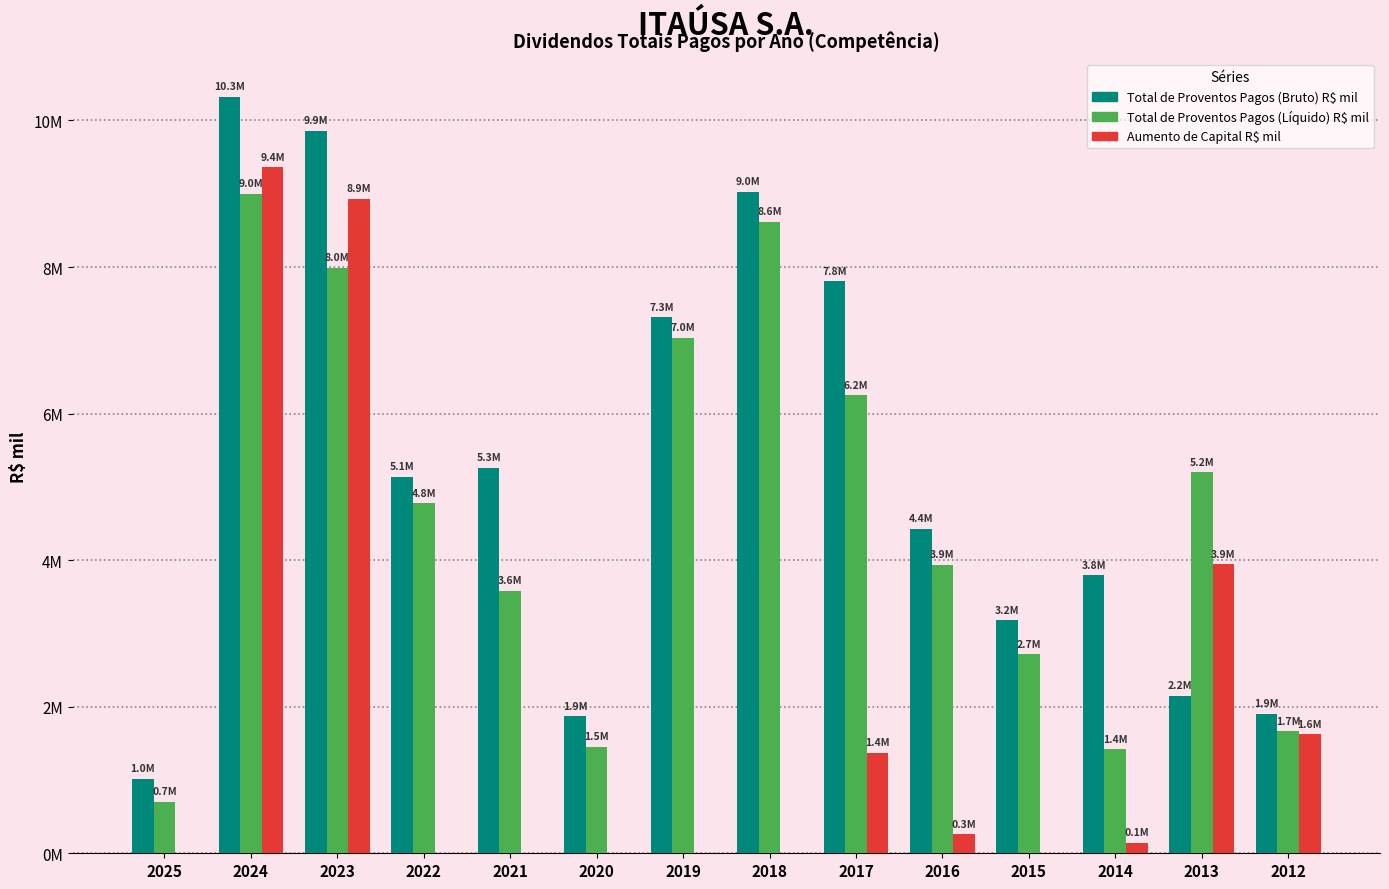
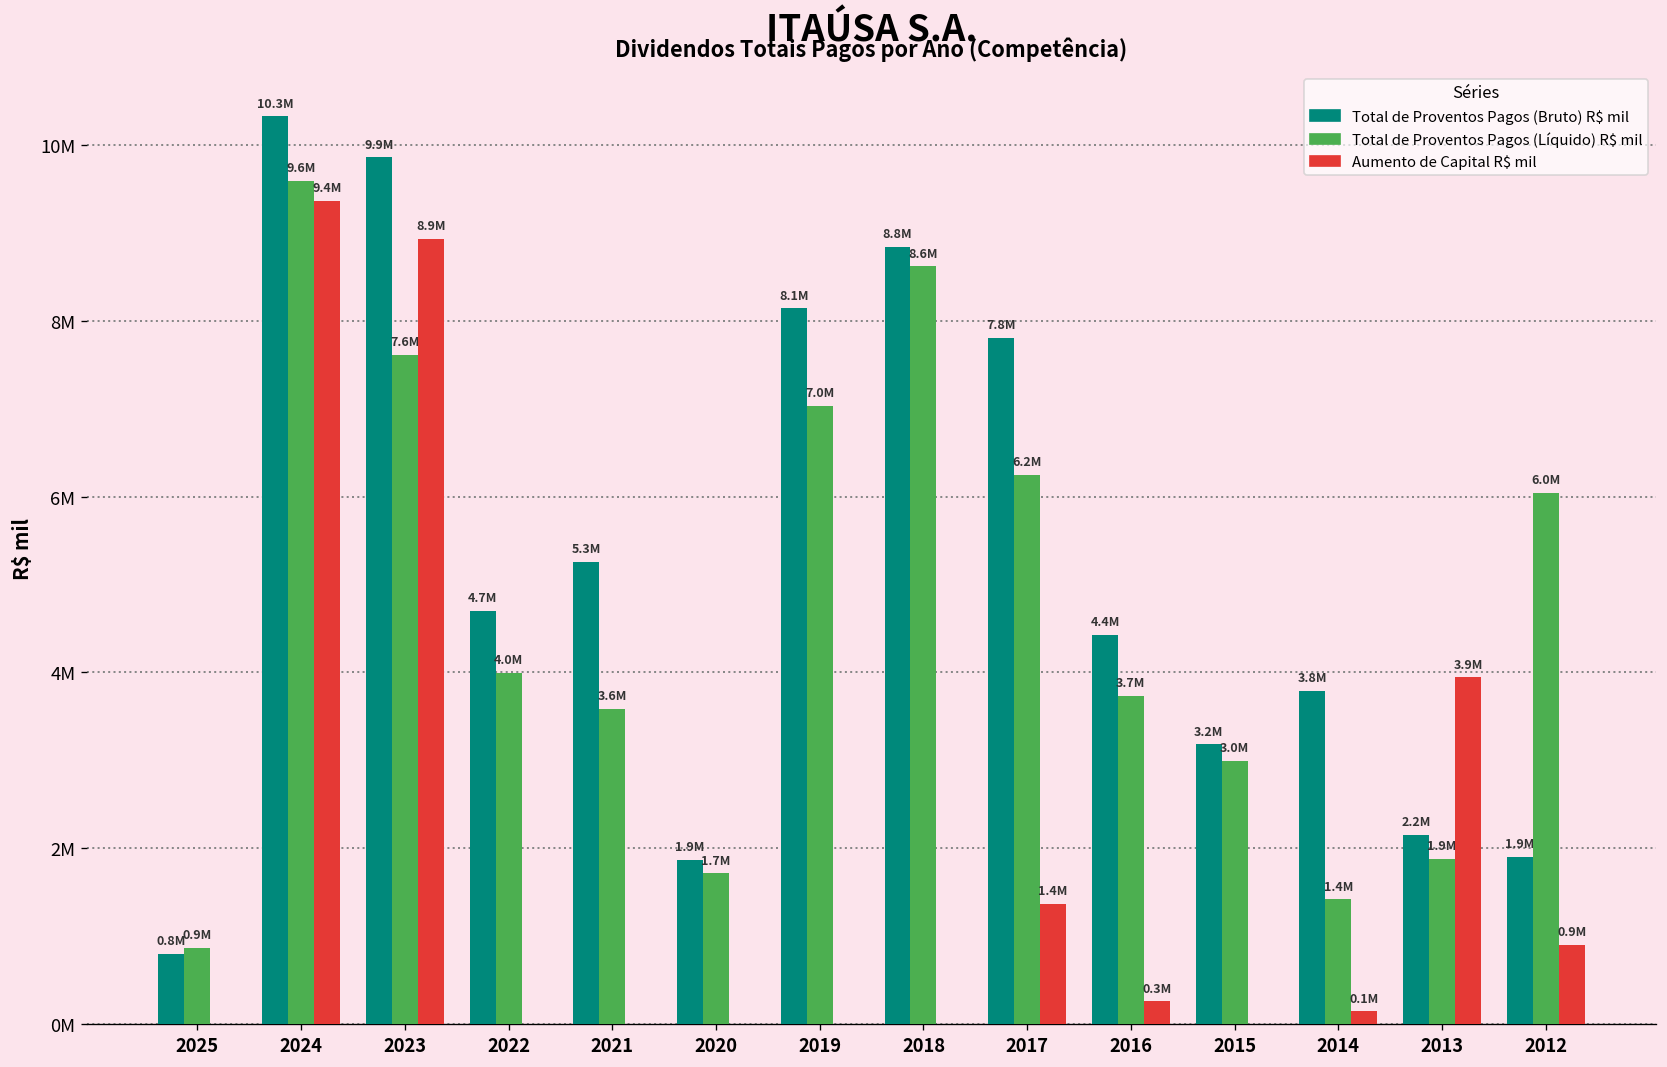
Total de Proventos Pagos (Bruto) R$ mil, 2025: 1.0M -> 0.8M
Total de Proventos Pagos (Líquido) R$ mil, 2025: 0.7M -> 0.9M
Total de Proventos Pagos (Líquido) R$ mil, 2024: 9.0M -> 9.6M
Total de Proventos Pagos (Líquido) R$ mil, 2023: 8.0M -> 7.6M
Total de Proventos Pagos (Bruto) R$ mil, 2022: 5.1M -> 4.7M
Total de Proventos Pagos (Líquido) R$ mil, 2022: 4.8M -> 4.0M
Total de Proventos Pagos (Líquido) R$ mil, 2020: 1.5M -> 1.7M
Total de Proventos Pagos (Bruto) R$ mil, 2019: 7.3M -> 8.1M
Total de Proventos Pagos (Bruto) R$ mil, 2018: 9.0M -> 8.8M
Total de Proventos Pagos (Líquido) R$ mil, 2016: 3.9M -> 3.7M
Total de Proventos Pagos (Líquido) R$ mil, 2015: 2.7M -> 3.0M
Total de Proventos Pagos (Líquido) R$ mil, 2013: 5.2M -> 1.9M
Total de Proventos Pagos (Líquido) R$ mil, 2012: 1.7M -> 6.0M
Aumento de Capital R$ mil, 2012: 1.6M -> 0.9M
